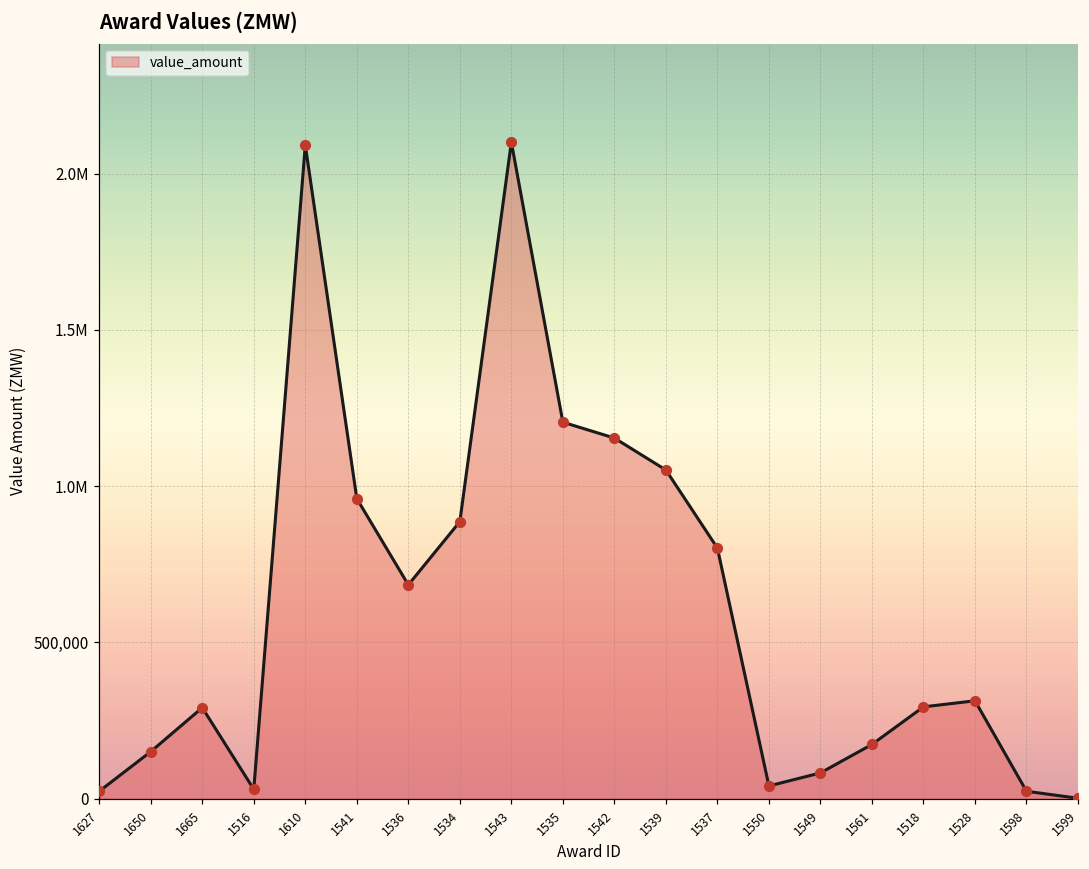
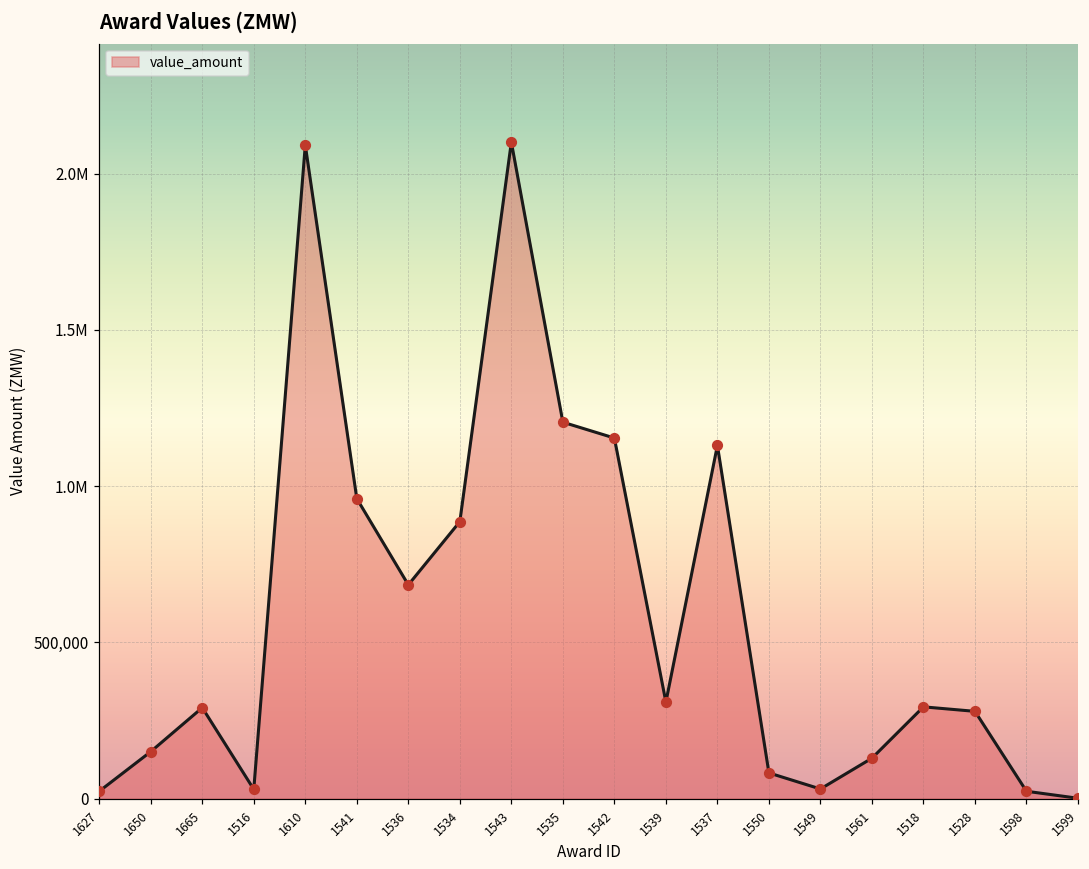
1539: 1,050,000 -> 310,000
1537: 800,000 -> 1,130,000
1550: 40,000 -> 80,000
1549: 80,000 -> 30,000
1561: 170,000 -> 130,000
1528: 310,000 -> 280,000
